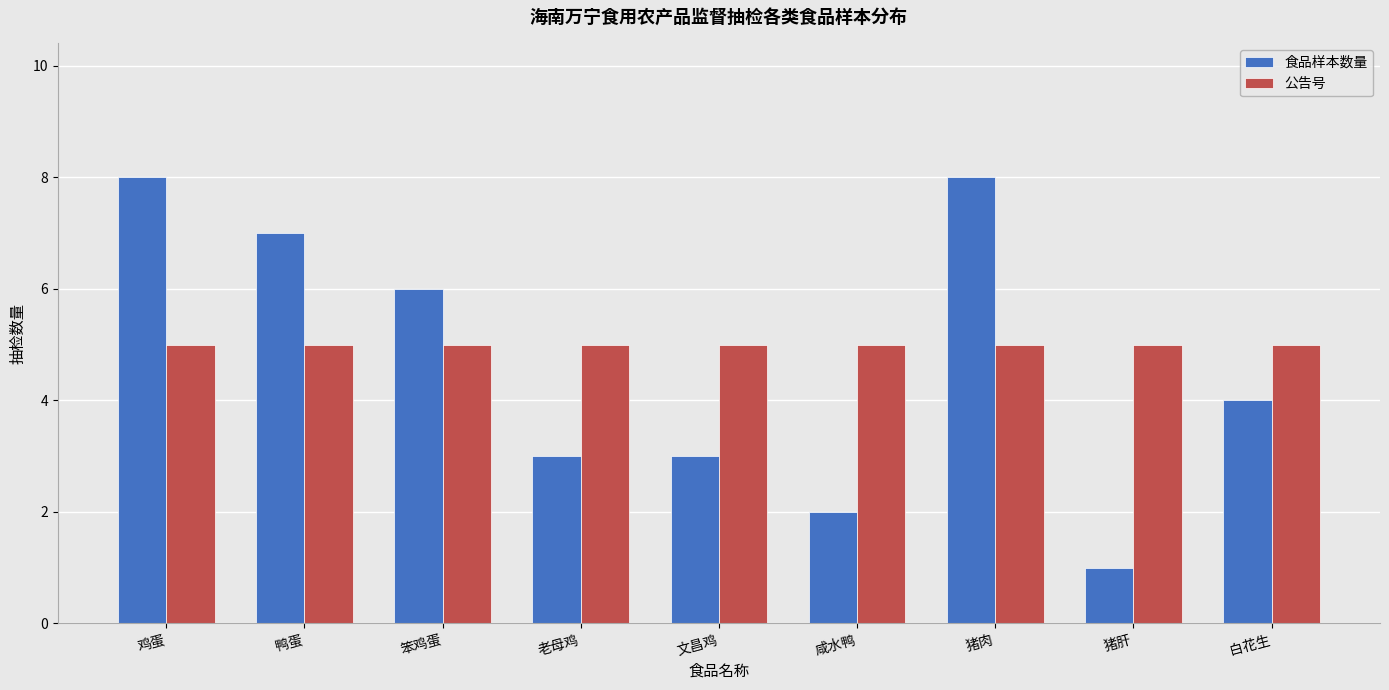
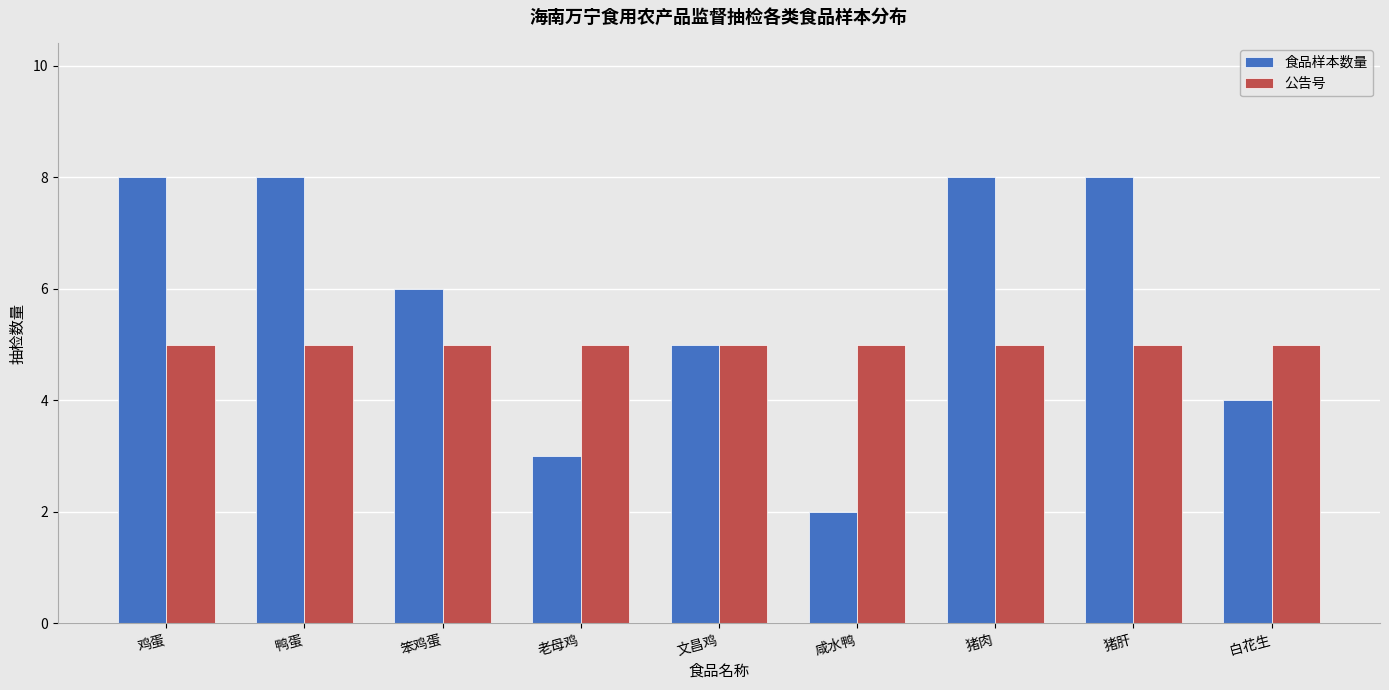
食品样本数量, 鸭蛋: 7 -> 8
食品样本数量, 文昌鸡: 3 -> 5
食品样本数量, 猪肝: 1 -> 8
